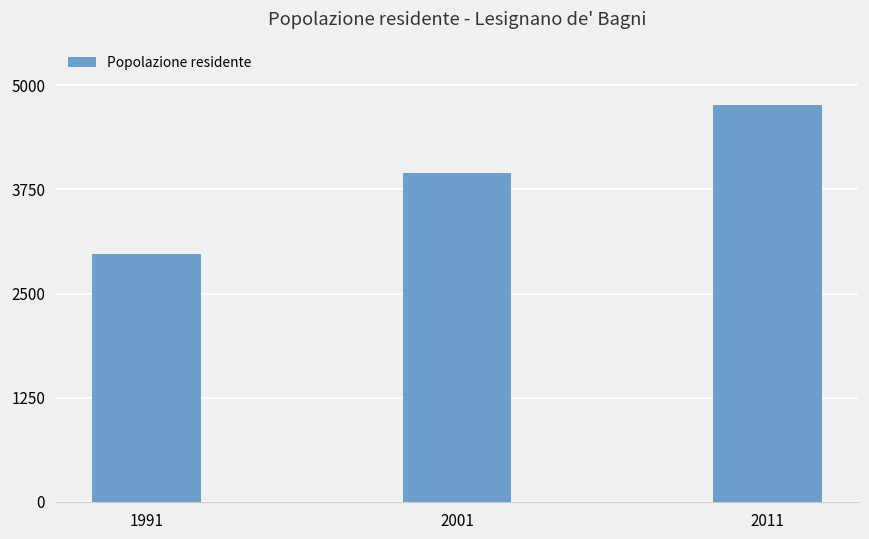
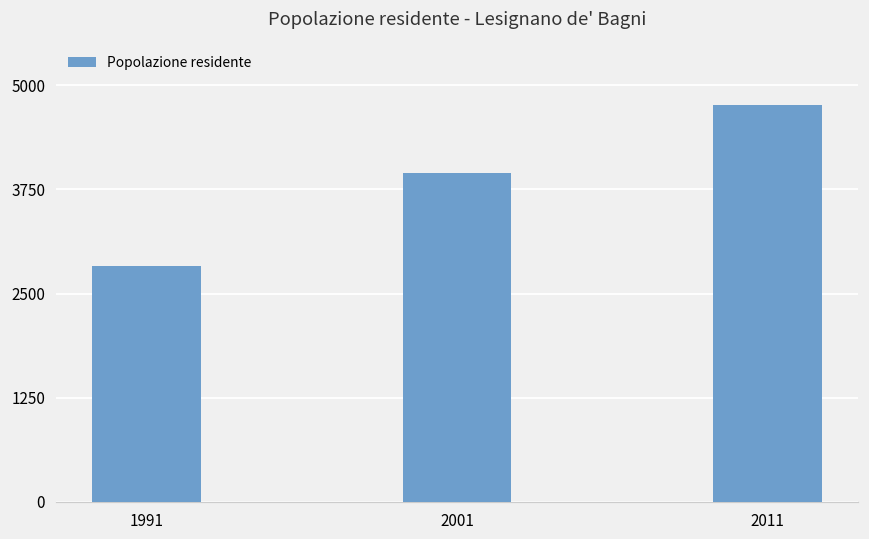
1991: 3000 -> 2800
